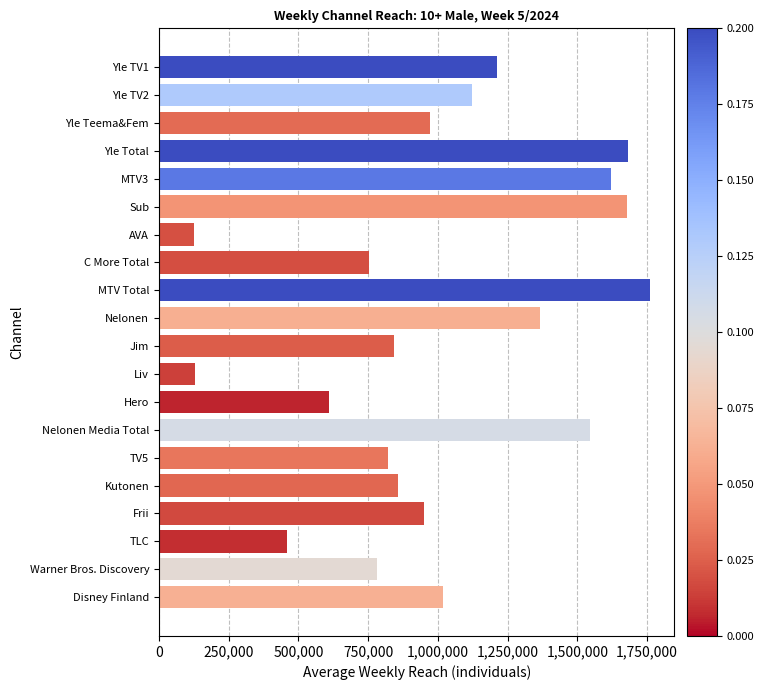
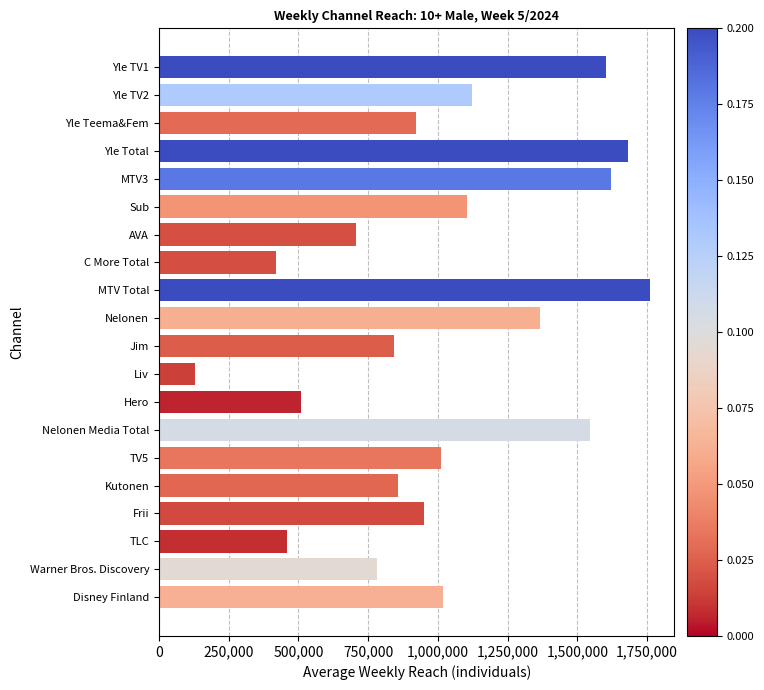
Yle TV1: 1,210,000 -> 1,600,000
Yle Teema&Fem: 970,000 -> 920,000
Sub: 1,680,000 -> 1,110,000
AVA: 130,000 -> 710,000
C More Total: 750,000 -> 420,000
Hero: 610,000 -> 510,000
TV5: 820,000 -> 1,010,000
